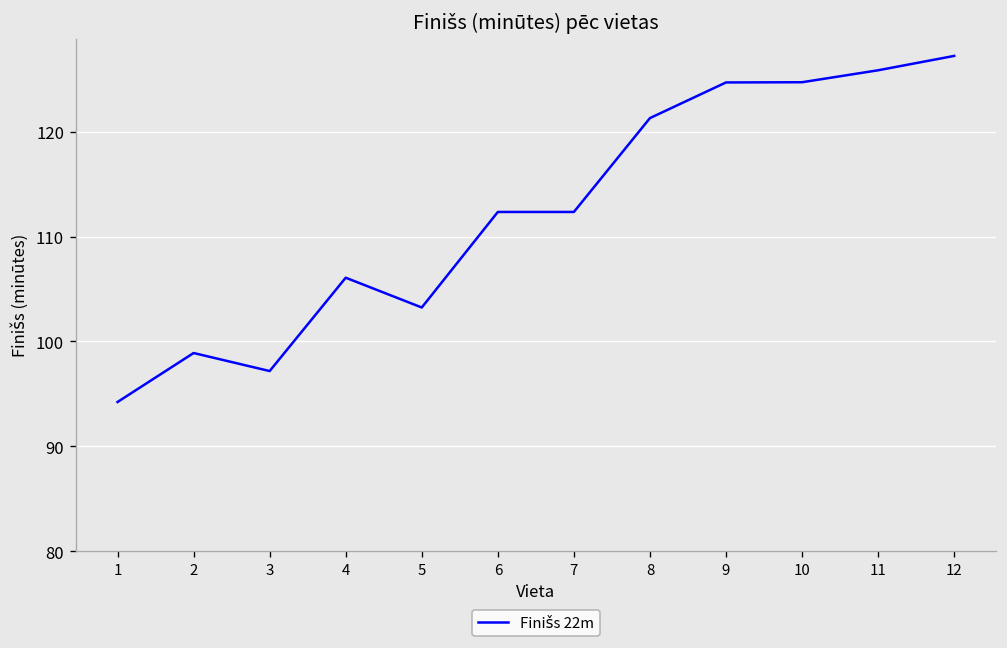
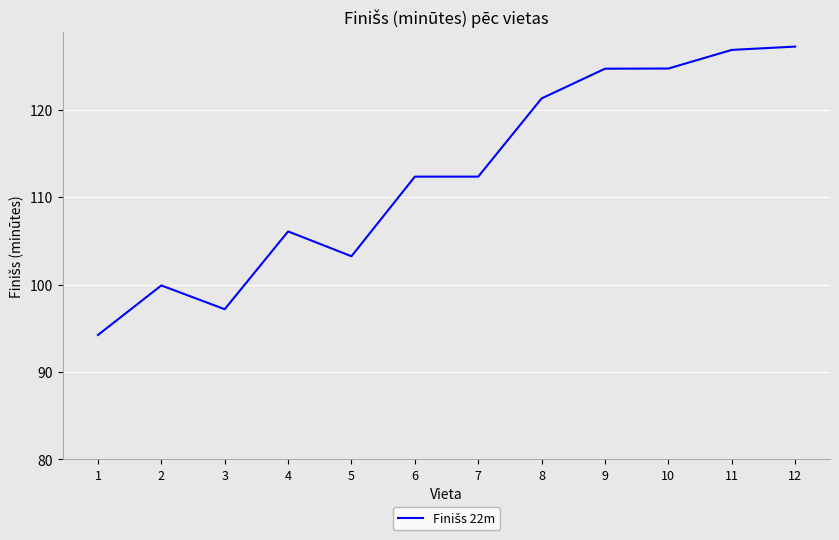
2: 99 -> 100
11: 126 -> 127
